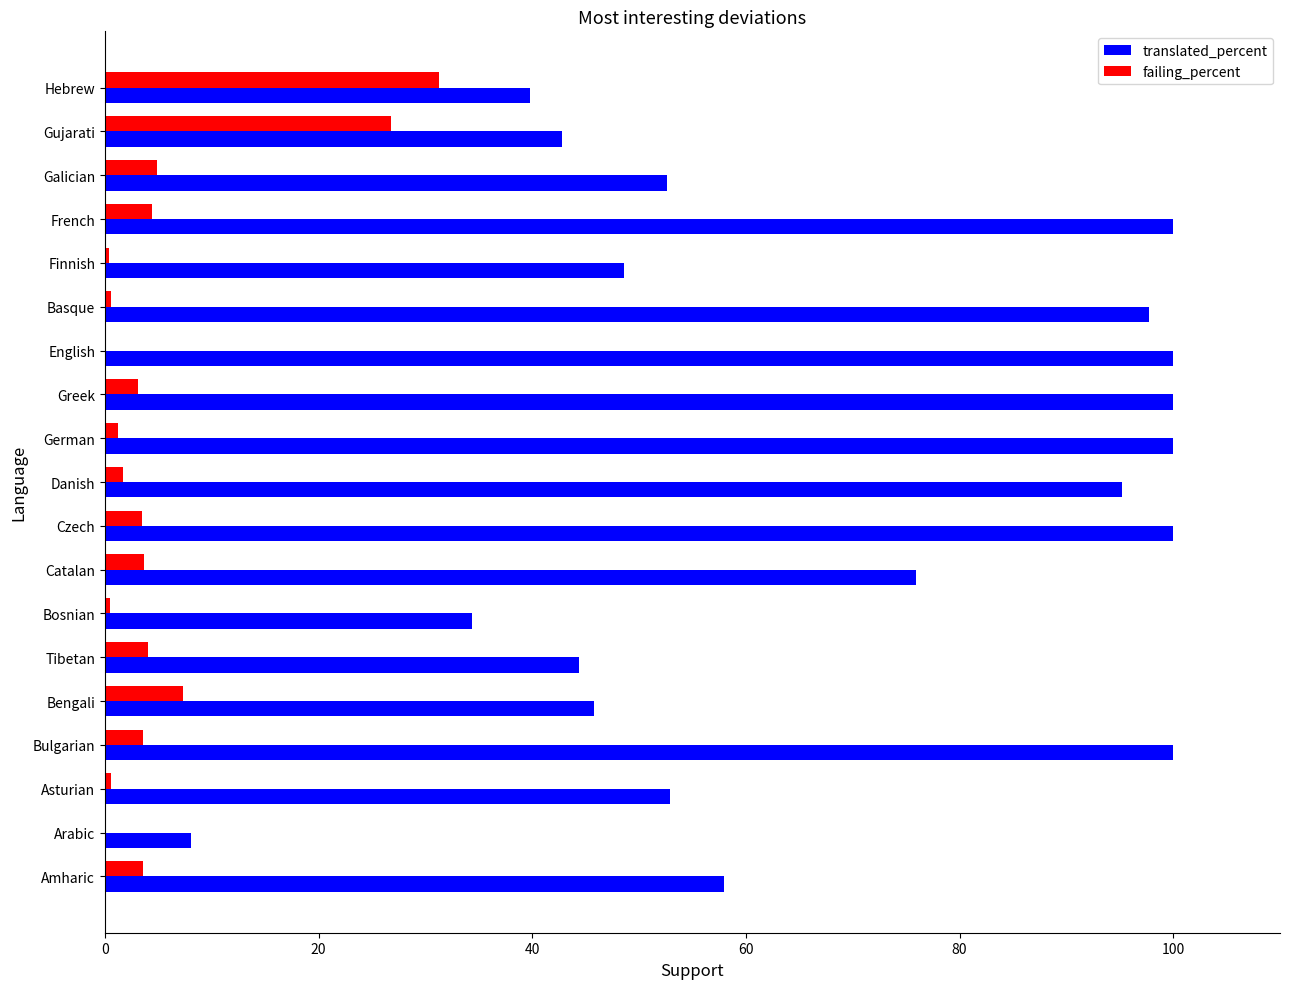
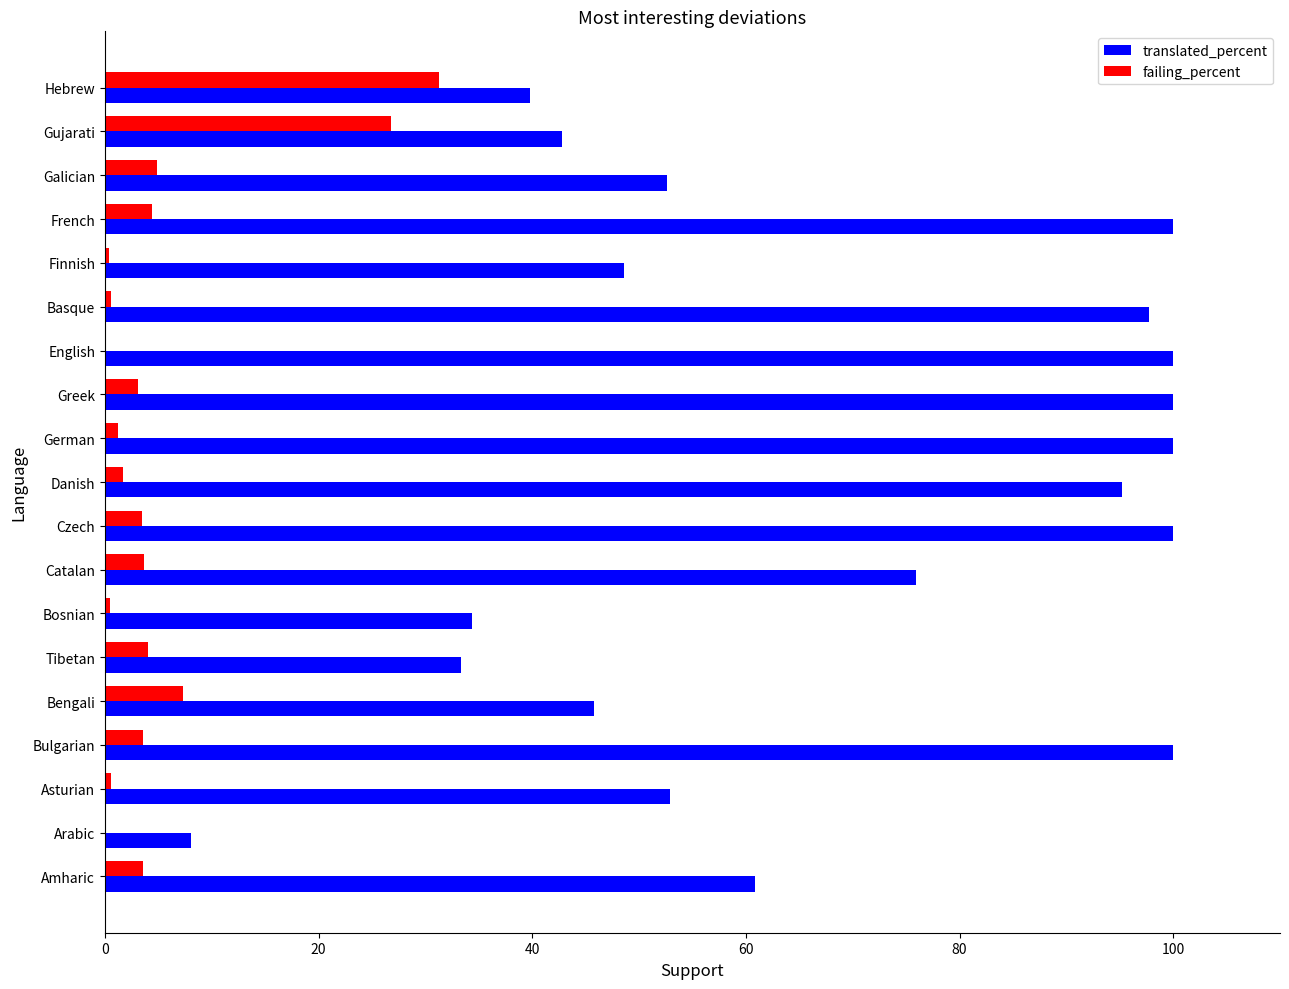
translated_percent, Tibetan: 44.4 -> 33.3
translated_percent, Amharic: 58.0 -> 60.9
